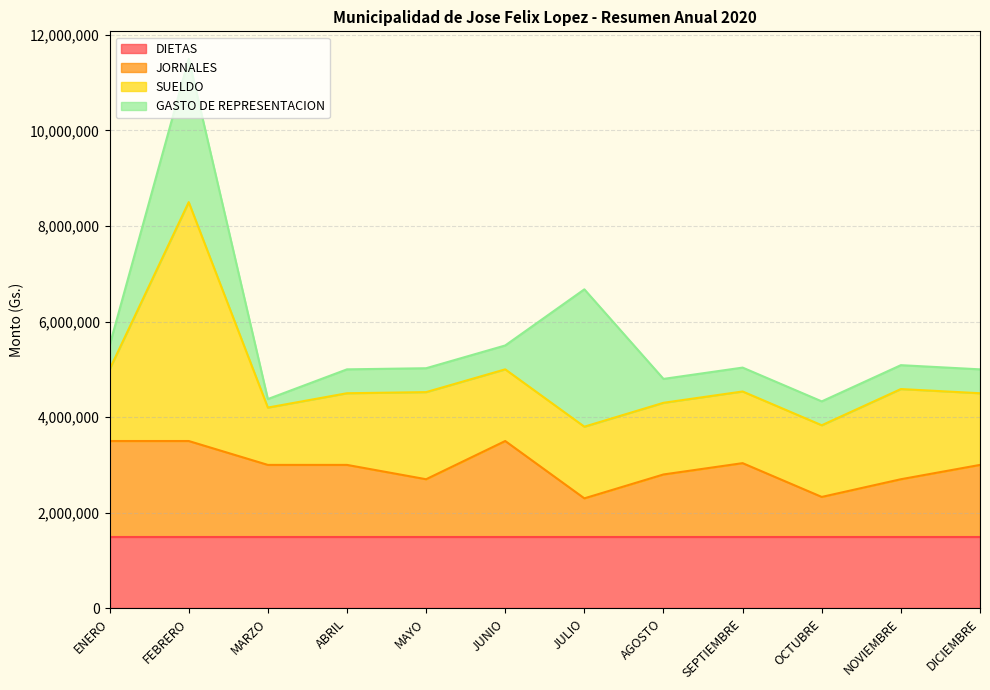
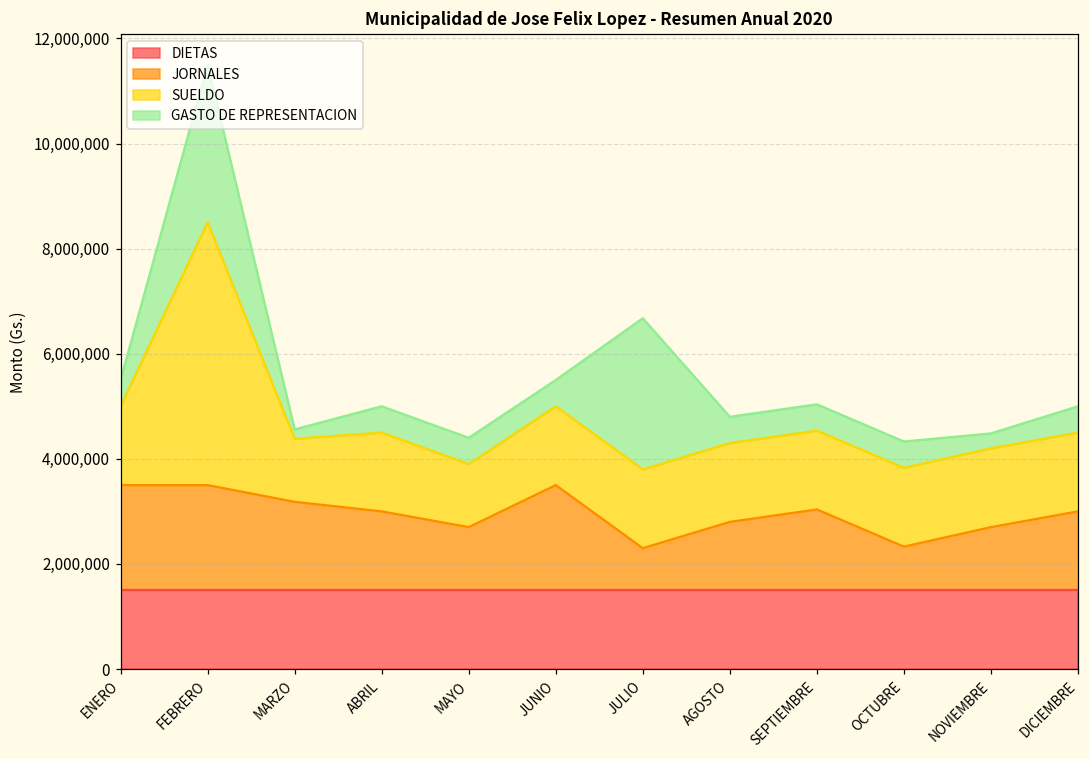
JORNALES, MARZO: 3,000,000 -> 3,200,000
SUELDO, MAYO: 1,800,000 -> 1,200,000
SUELDO, NOVIEMBRE: 1,900,000 -> 1,500,000
GASTO DE REPRESENTACION, NOVIEMBRE: 500,000 -> 300,000
